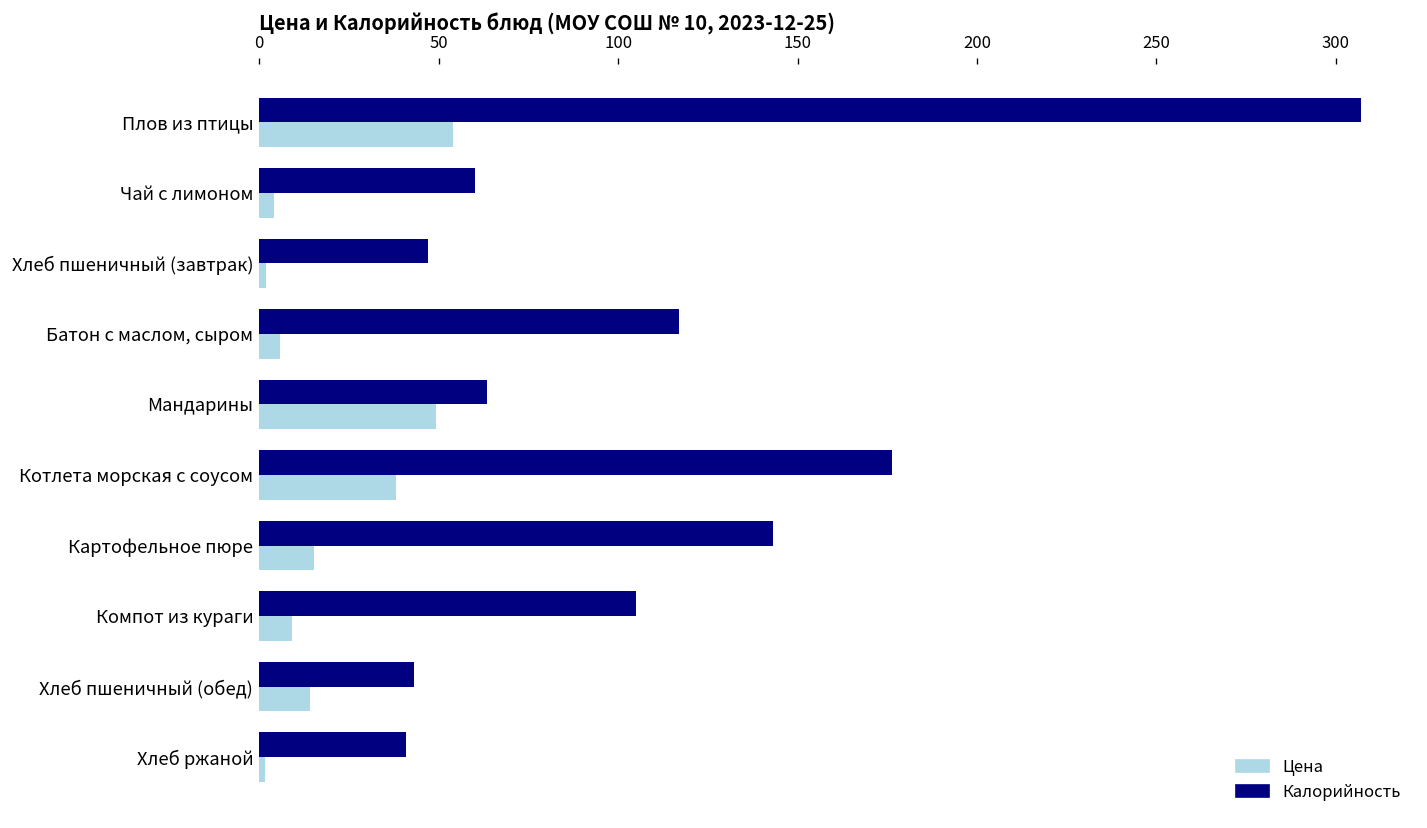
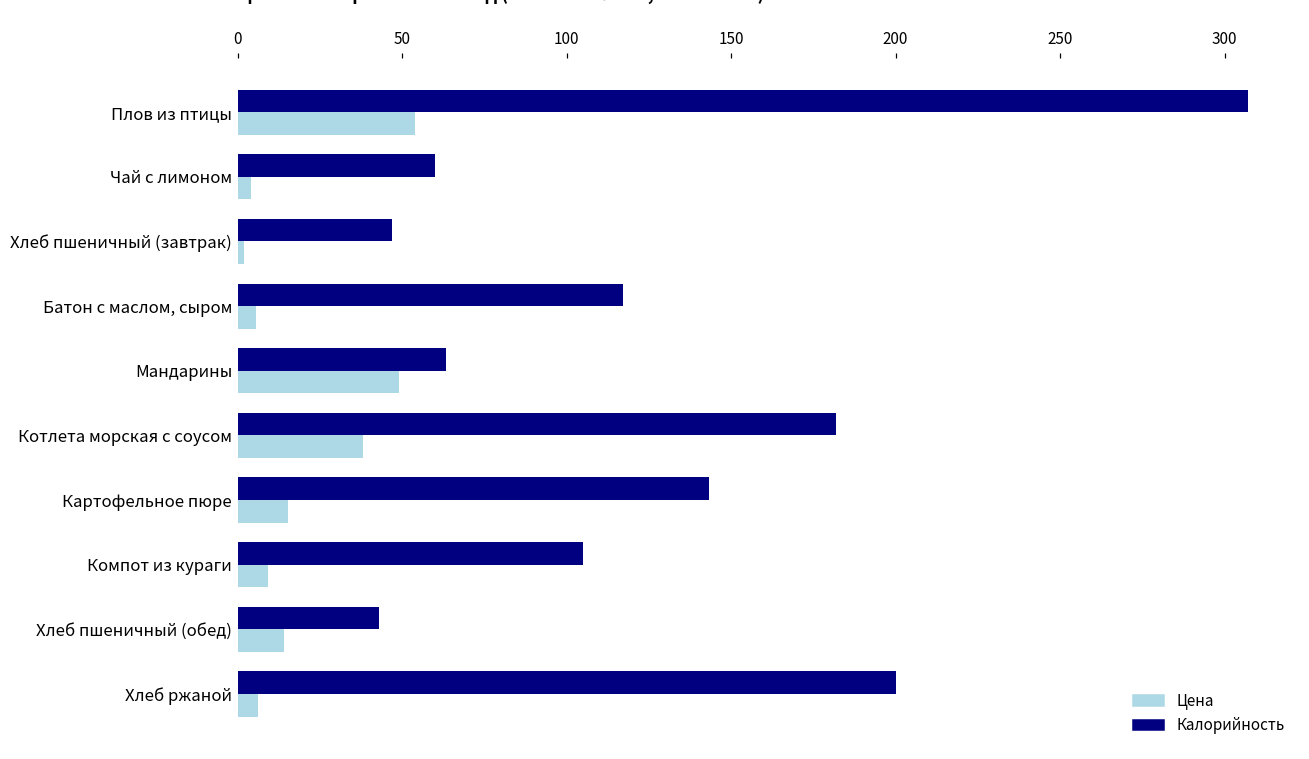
Калорийность, Котлета морская с соусом: 176 -> 182
Калорийность, Хлеб ржаной: 41 -> 200
Цена, Хлеб ржаной: 2 -> 6
